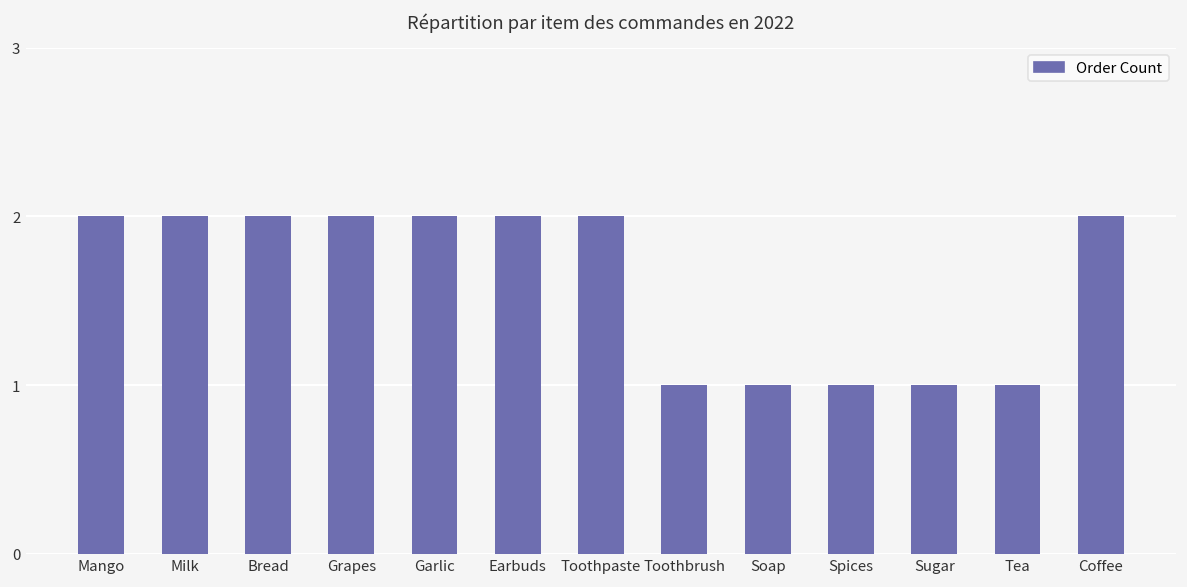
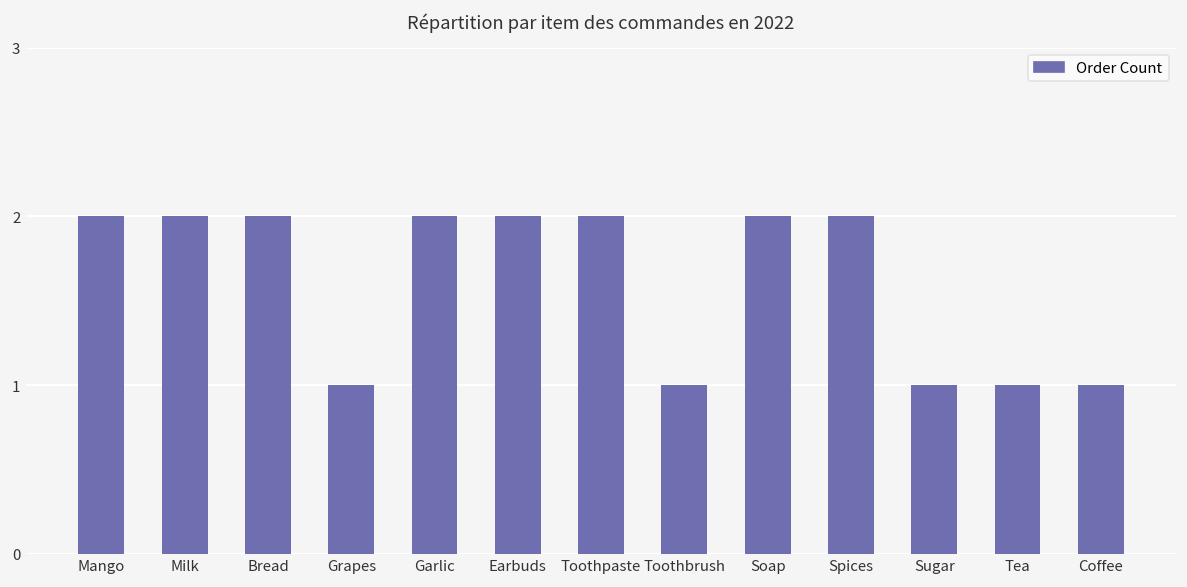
Grapes: 2 -> 1
Soap: 1 -> 2
Spices: 1 -> 2
Coffee: 2 -> 1
